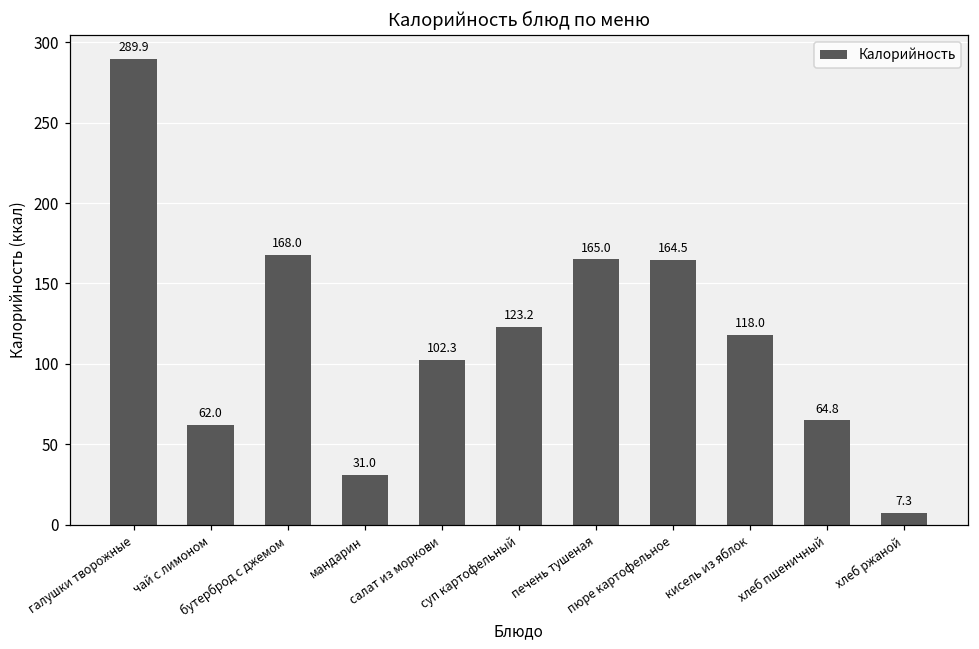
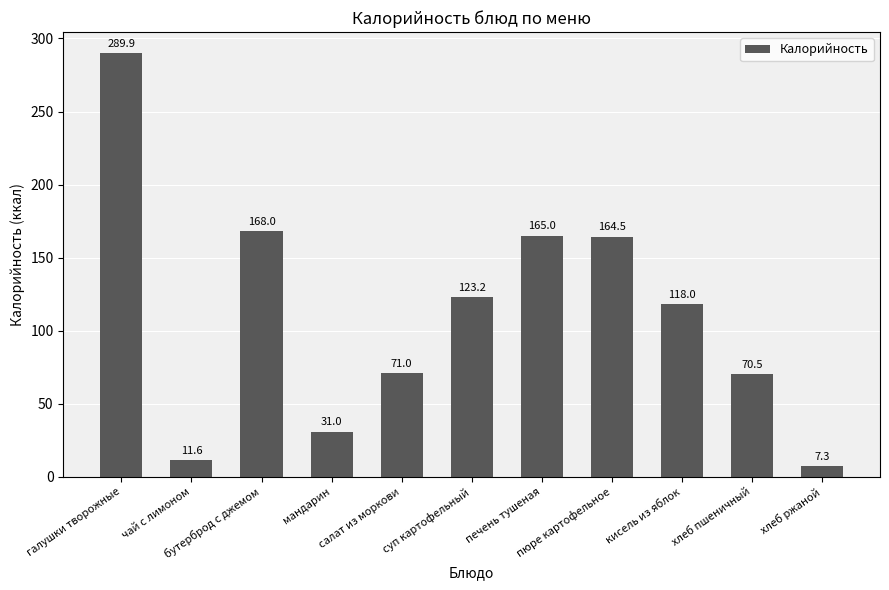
чай с лимоном: 62.0 -> 11.6
салат из моркови: 102.3 -> 71.0
хлеб пшеничный: 64.8 -> 70.5
